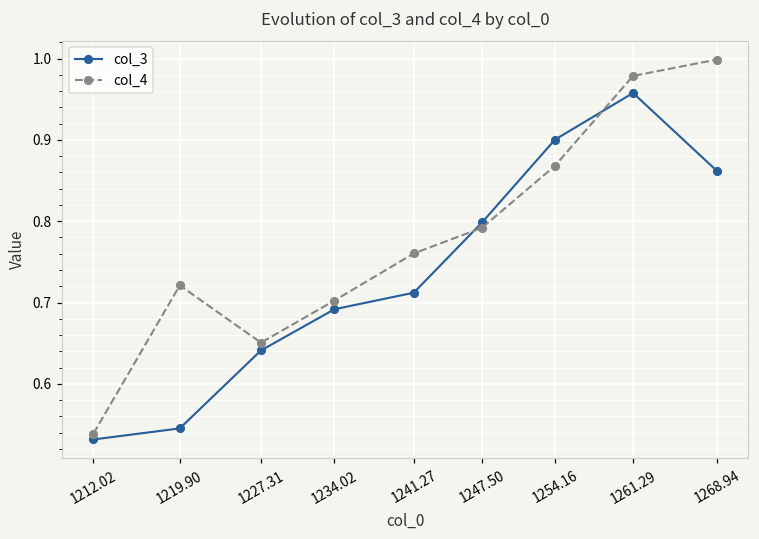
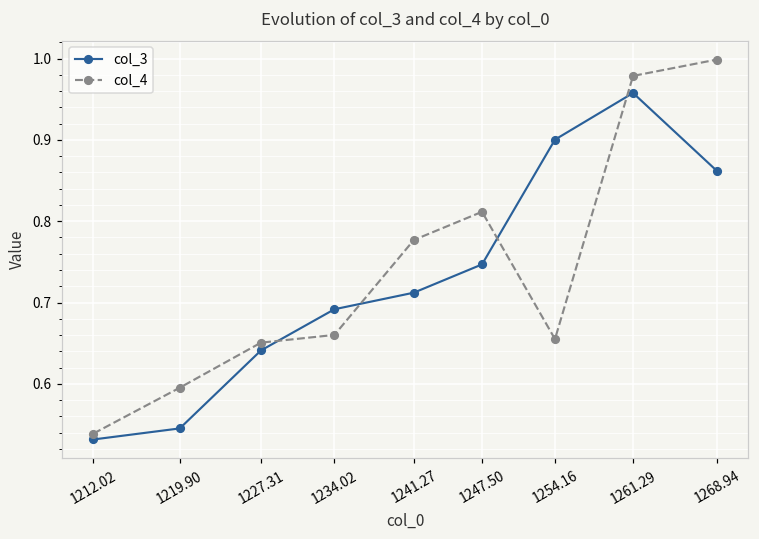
col_4, 1219.90: 0.72 -> 0.60
col_4, 1234.02: 0.70 -> 0.66
col_4, 1241.27: 0.76 -> 0.78
col_3, 1247.50: 0.80 -> 0.75
col_4, 1247.50: 0.79 -> 0.81
col_4, 1254.16: 0.87 -> 0.66
